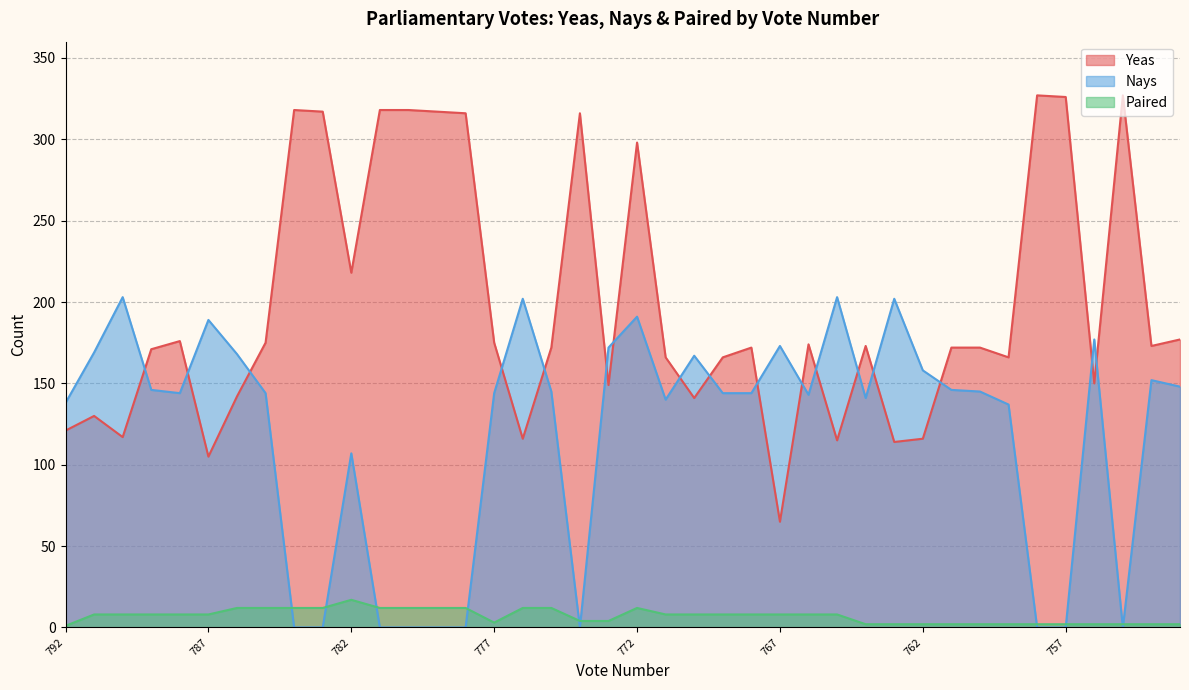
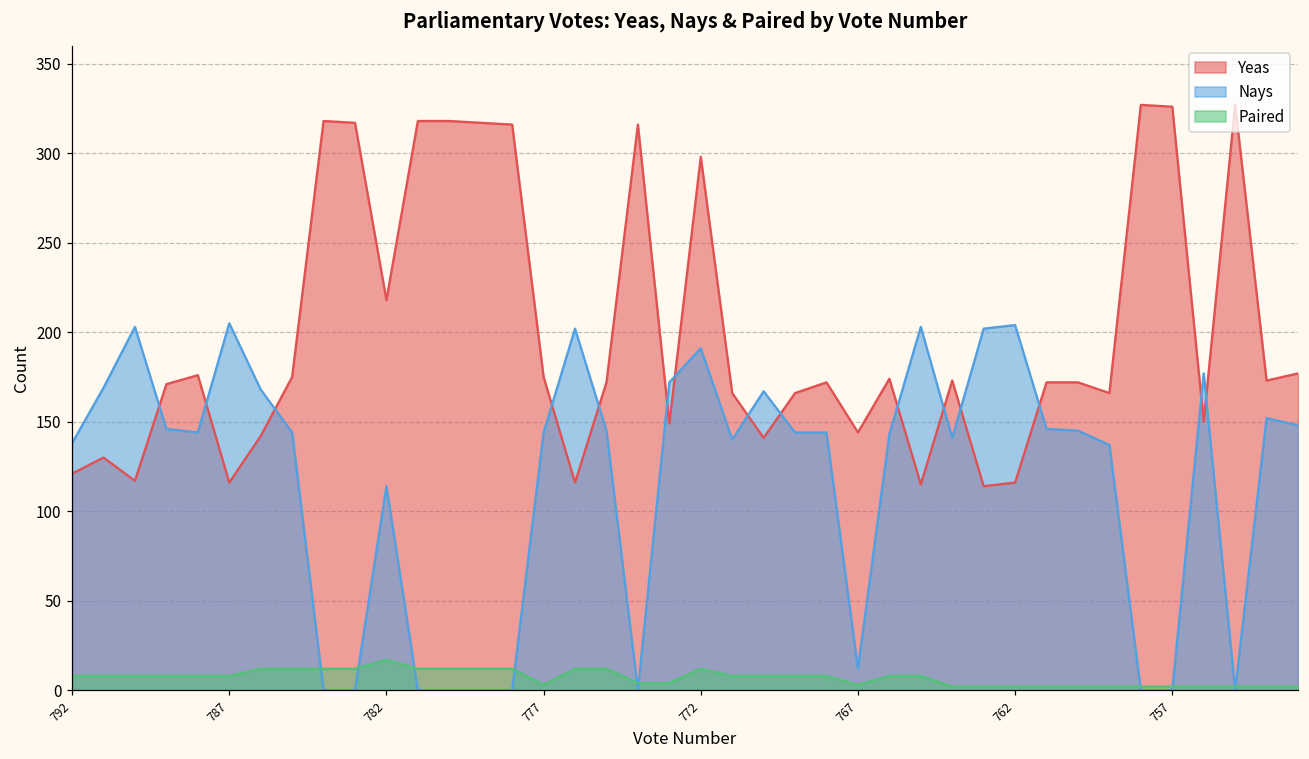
Paired, 792: 1 -> 8
Yeas, 787: 105 -> 116
Nays, 787: 189 -> 205
Nays, 782: 107 -> 114
Yeas, 767: 65 -> 144
Nays, 767: 173 -> 12
Paired, 767: 8 -> 3
Nays, 762: 158 -> 204
